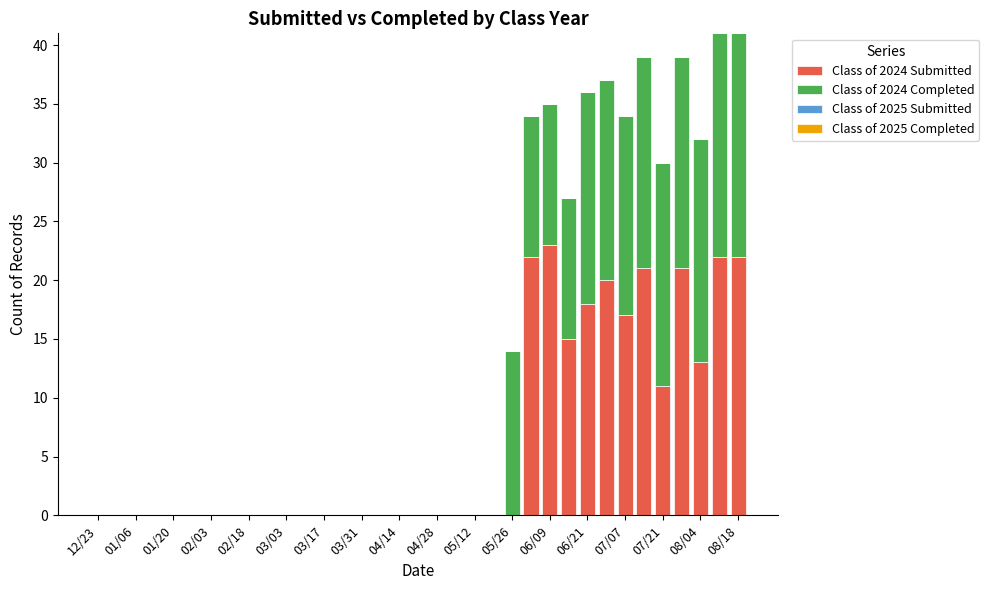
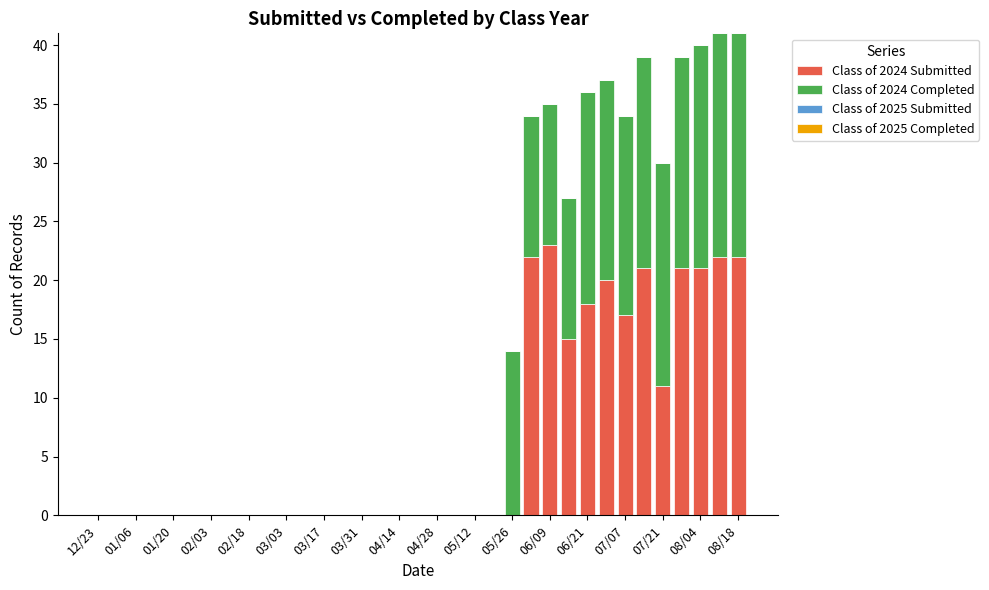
Class of 2024 Submitted, 08/04: 13 -> 21
